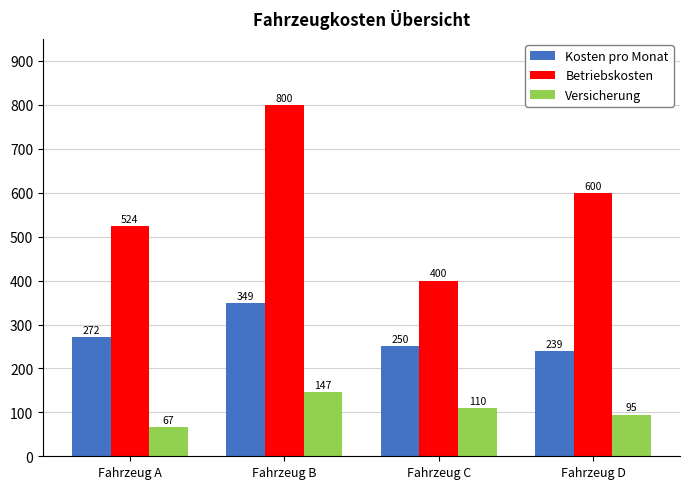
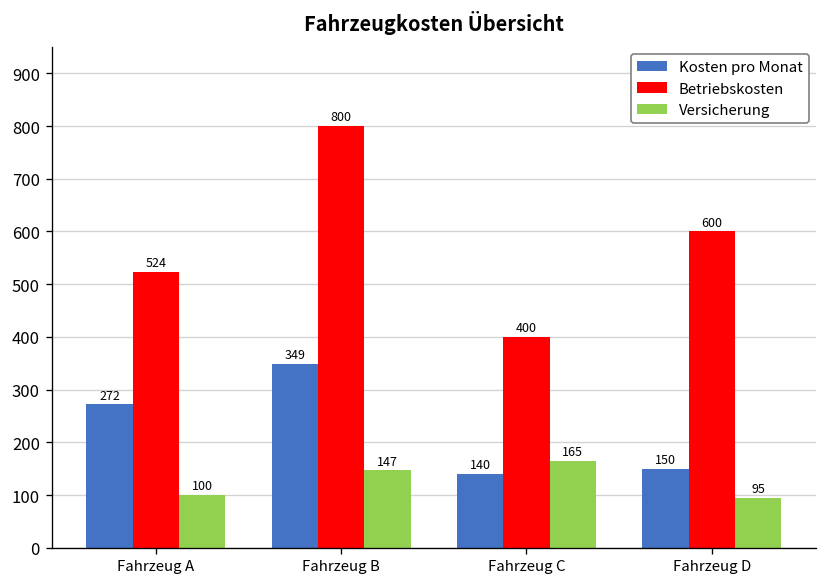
Versicherung, Fahrzeug A: 67 -> 100
Kosten pro Monat, Fahrzeug C: 250 -> 140
Versicherung, Fahrzeug C: 110 -> 165
Kosten pro Monat, Fahrzeug D: 239 -> 150
